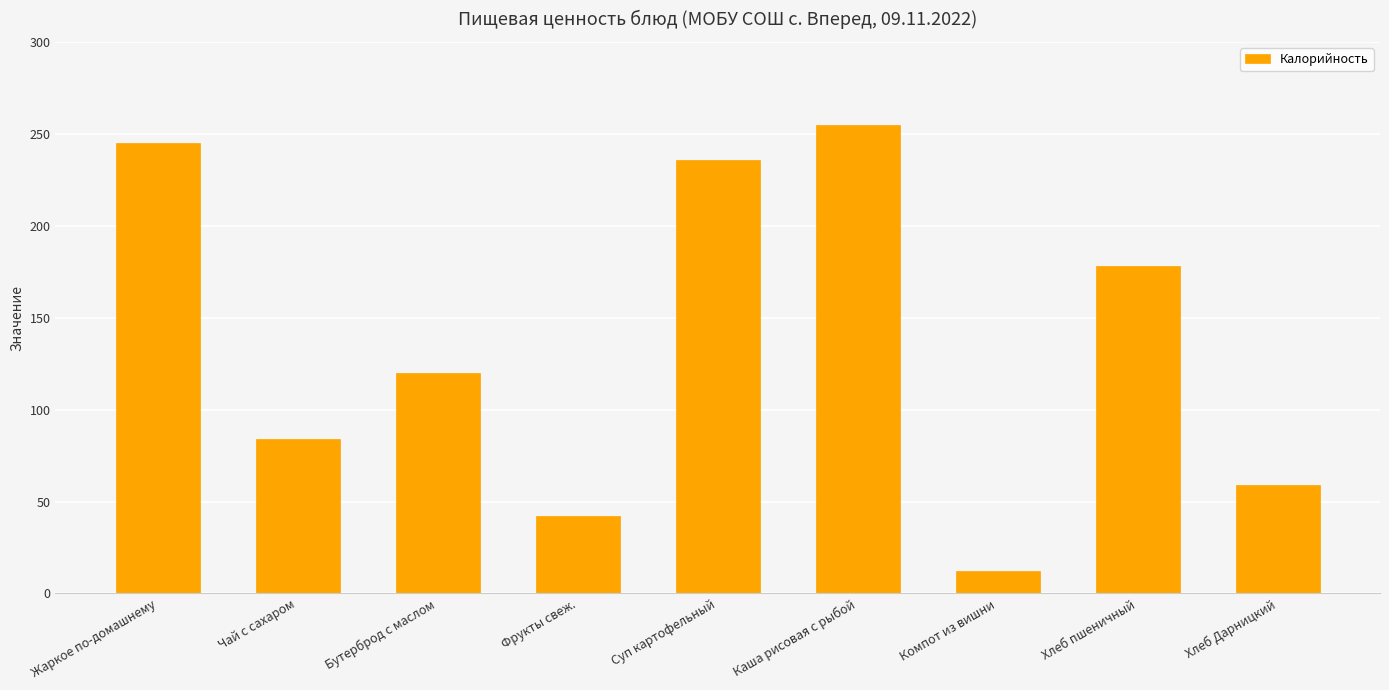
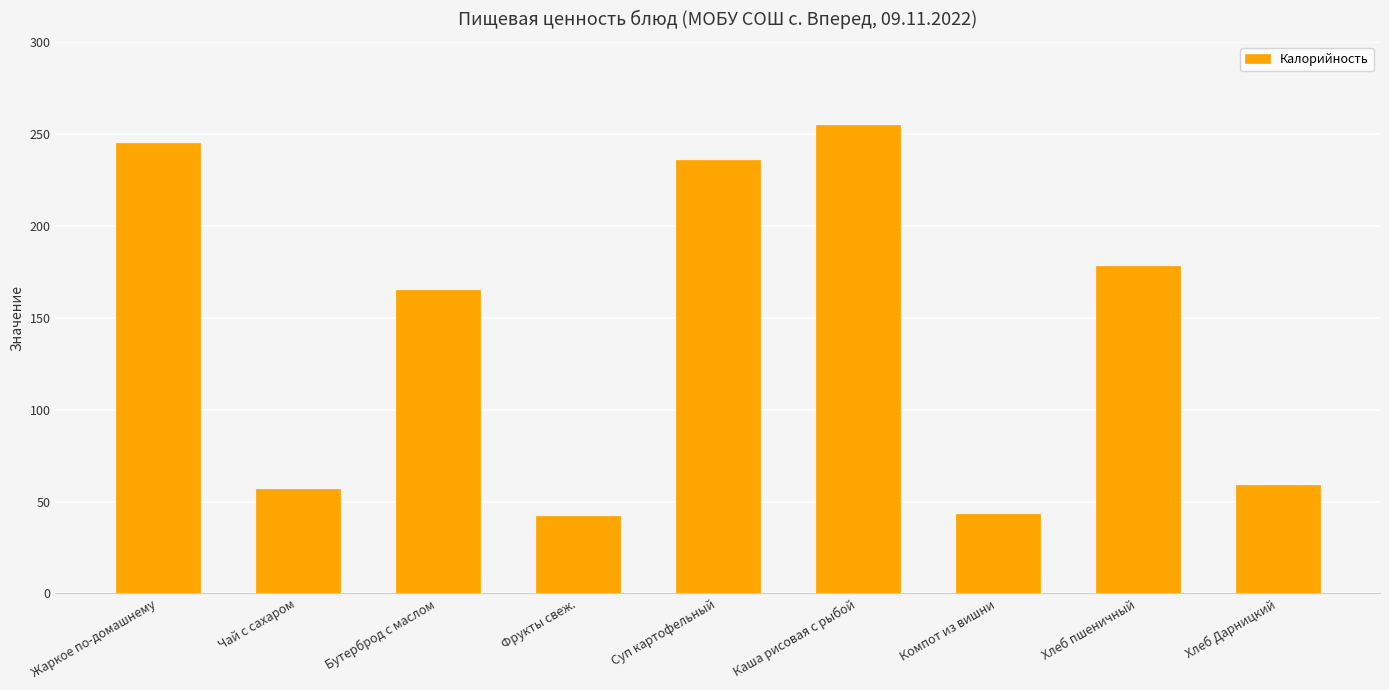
Чай с сахаром: 84 -> 57
Бутерброд с маслом: 120 -> 165
Компот из вишни: 12 -> 43
